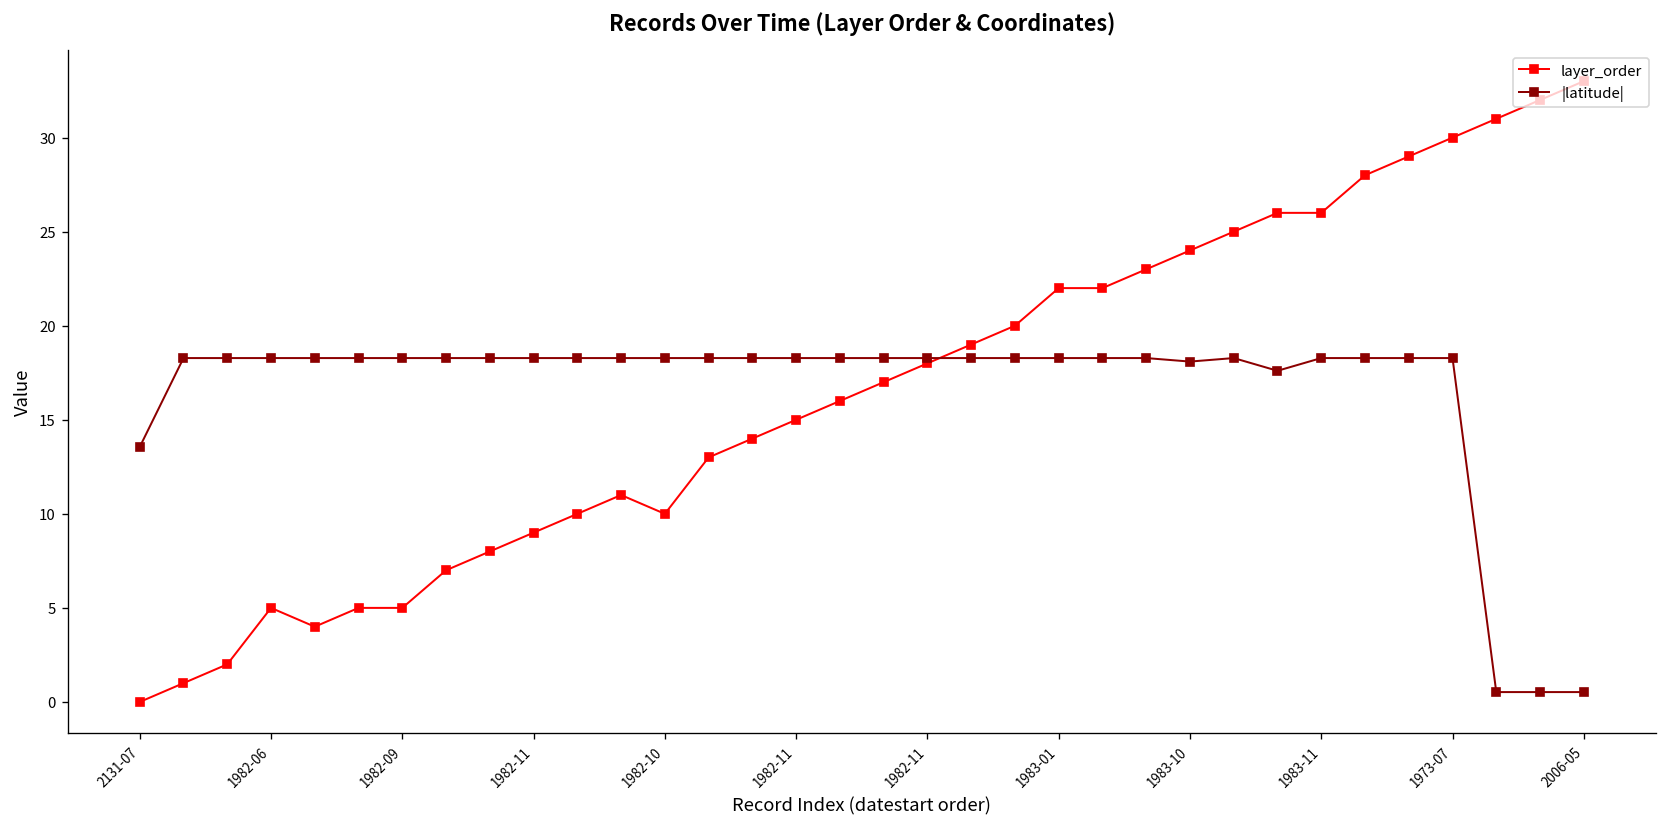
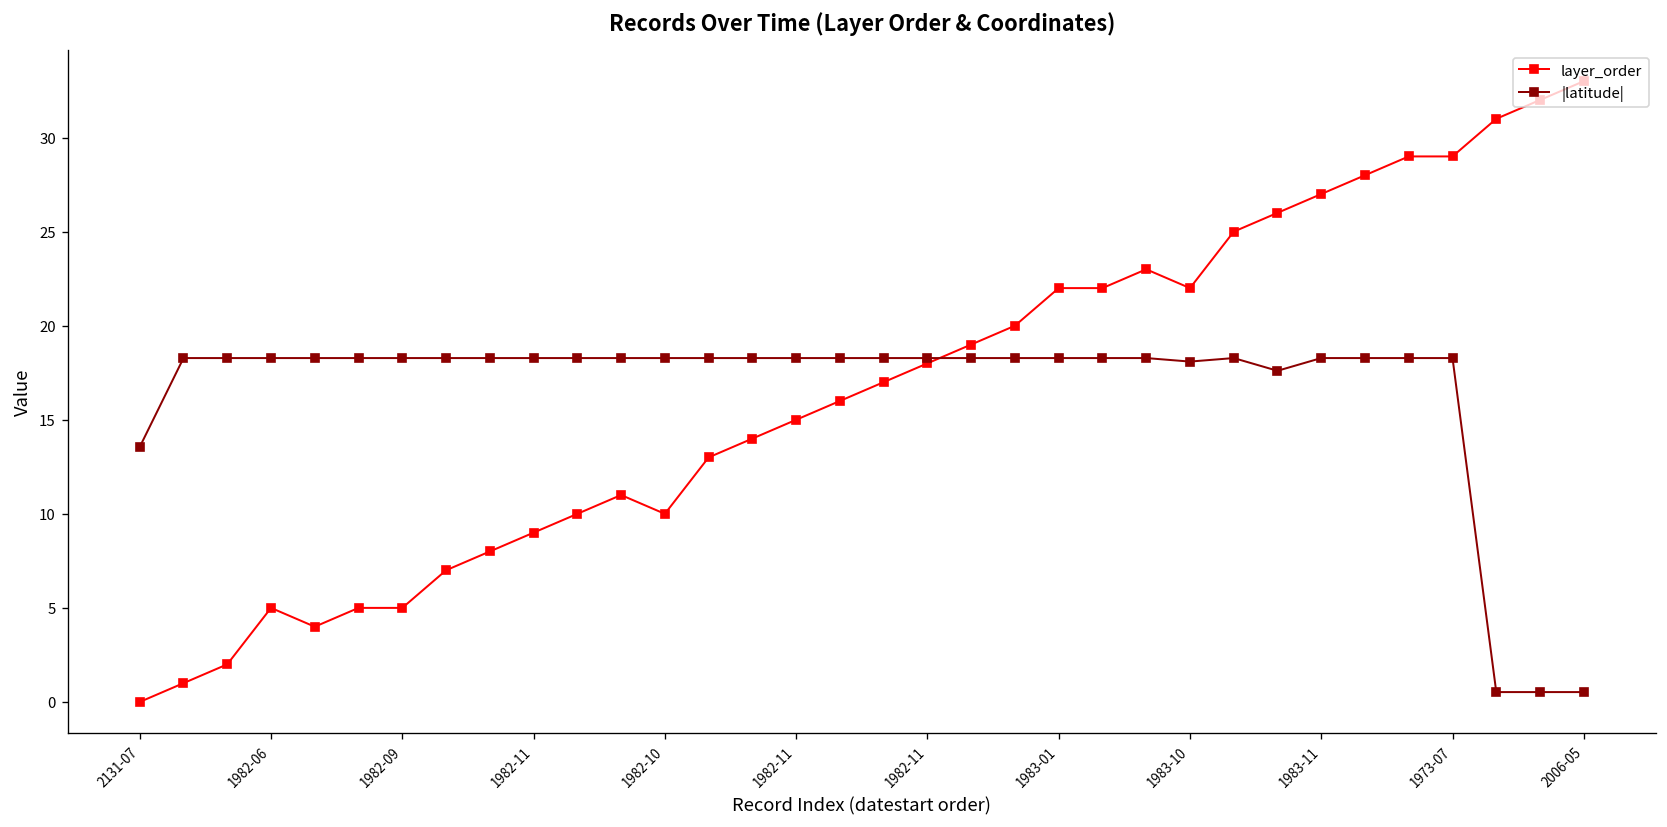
layer_order, 1983-10: 24 -> 22
layer_order, 1983-11: 26 -> 27
layer_order, 1973-07: 30 -> 29
